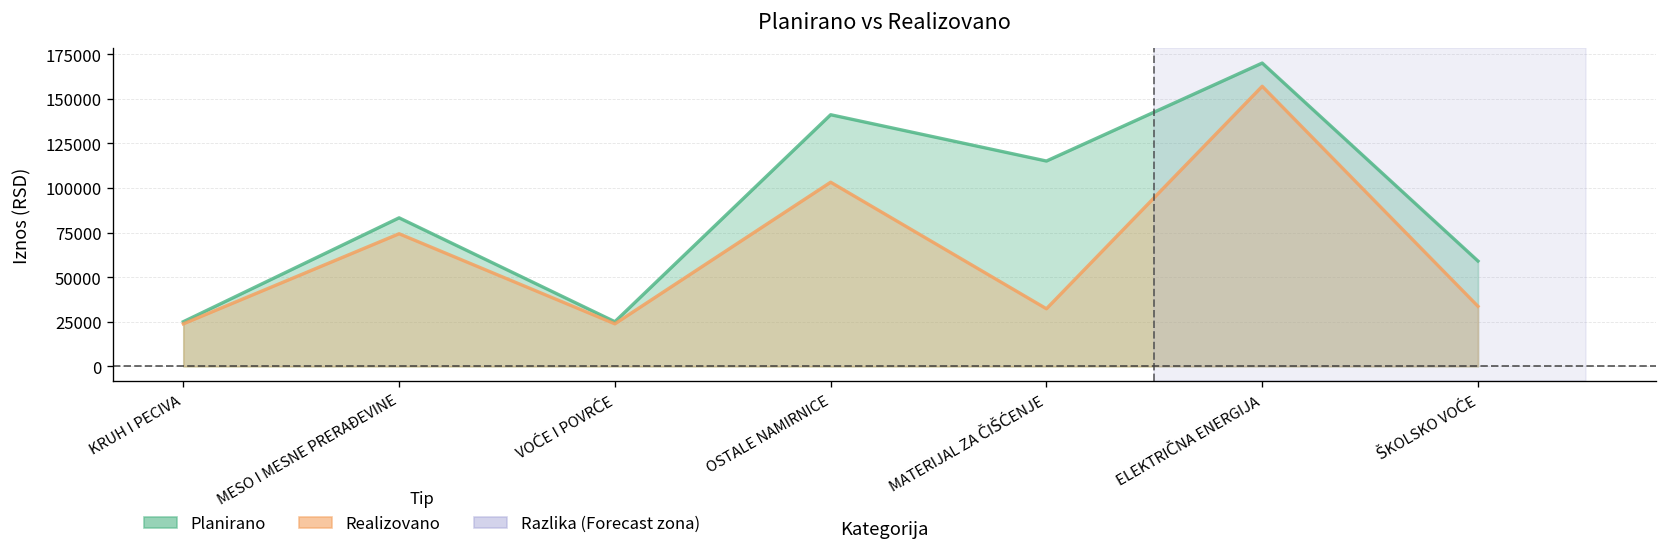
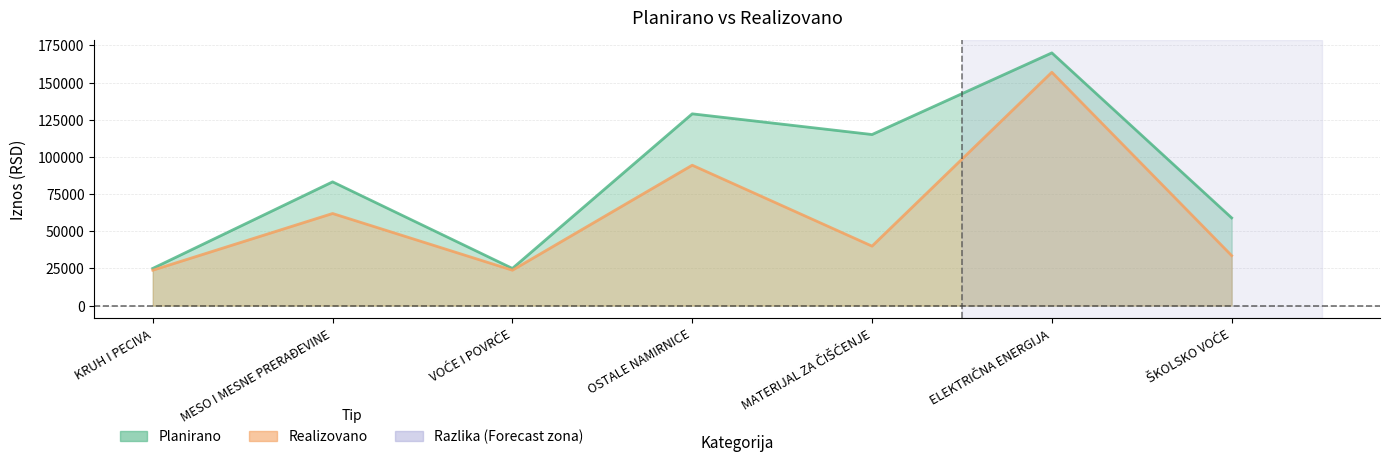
Realizovano, MESO I MESNE PRERAĐEVINE: 74000 -> 62000
Planirano, OSTALE NAMIRNICE: 141000 -> 129000
Realizovano, OSTALE NAMIRNICE: 103000 -> 94000
Realizovano, MATERIJAL ZA ČIŠĆENJE: 32000 -> 40000
